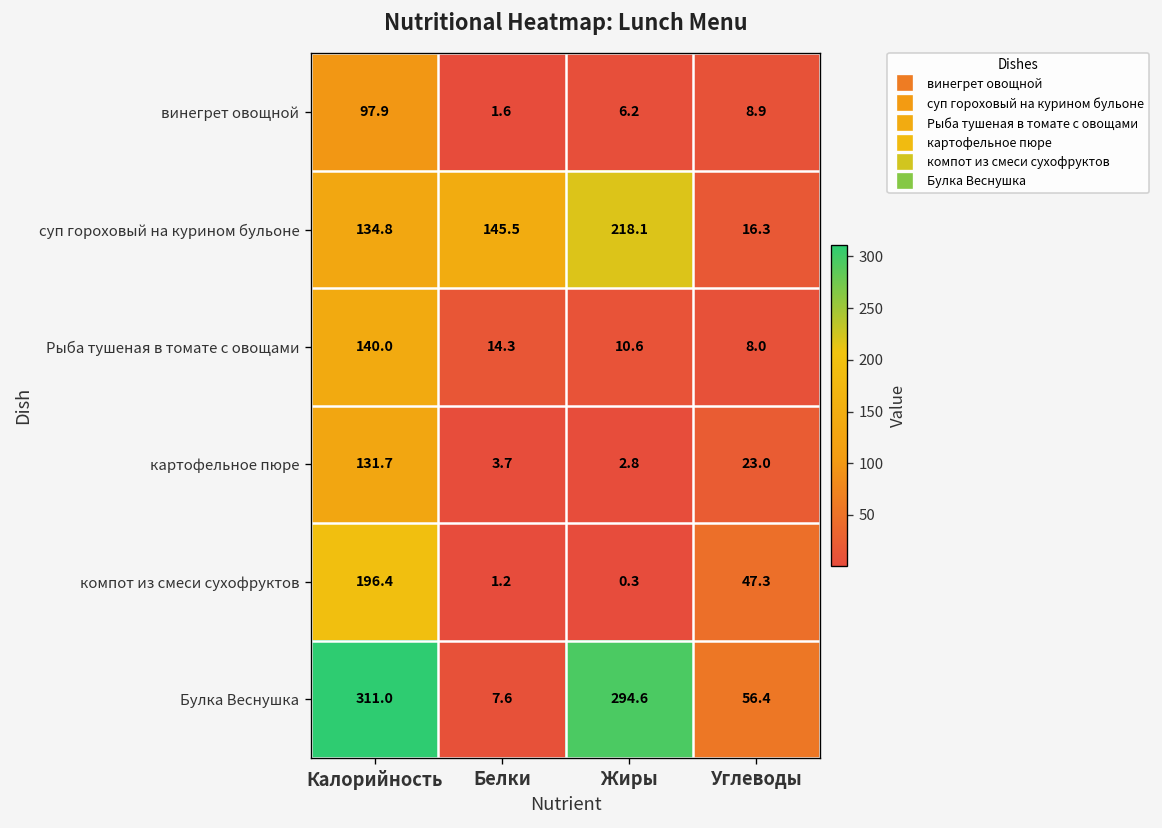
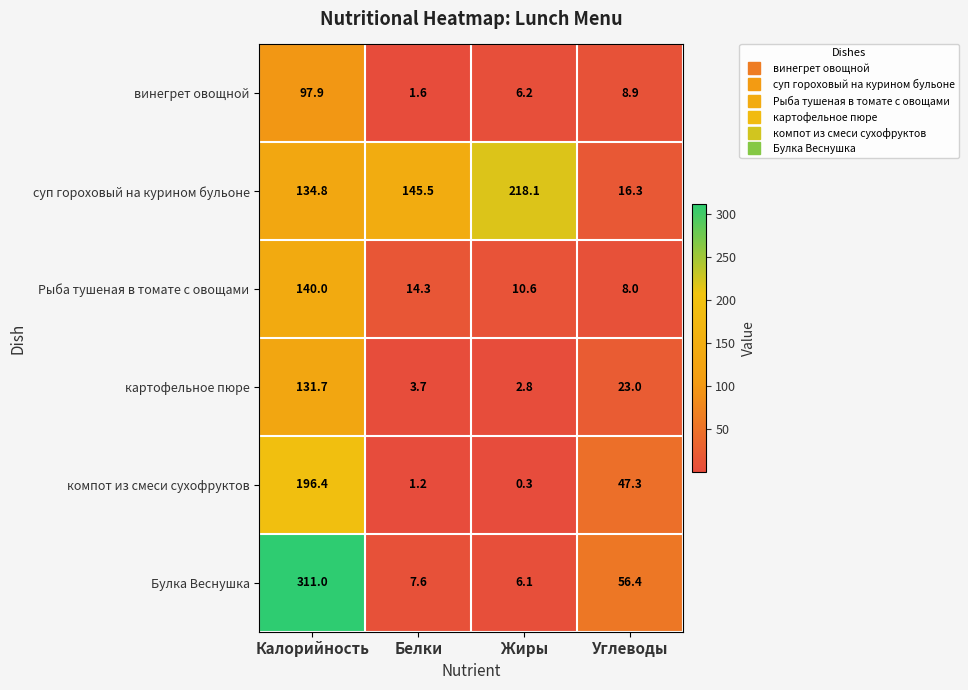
Булка Веснушка, Жиры: 294.6 -> 6.1
